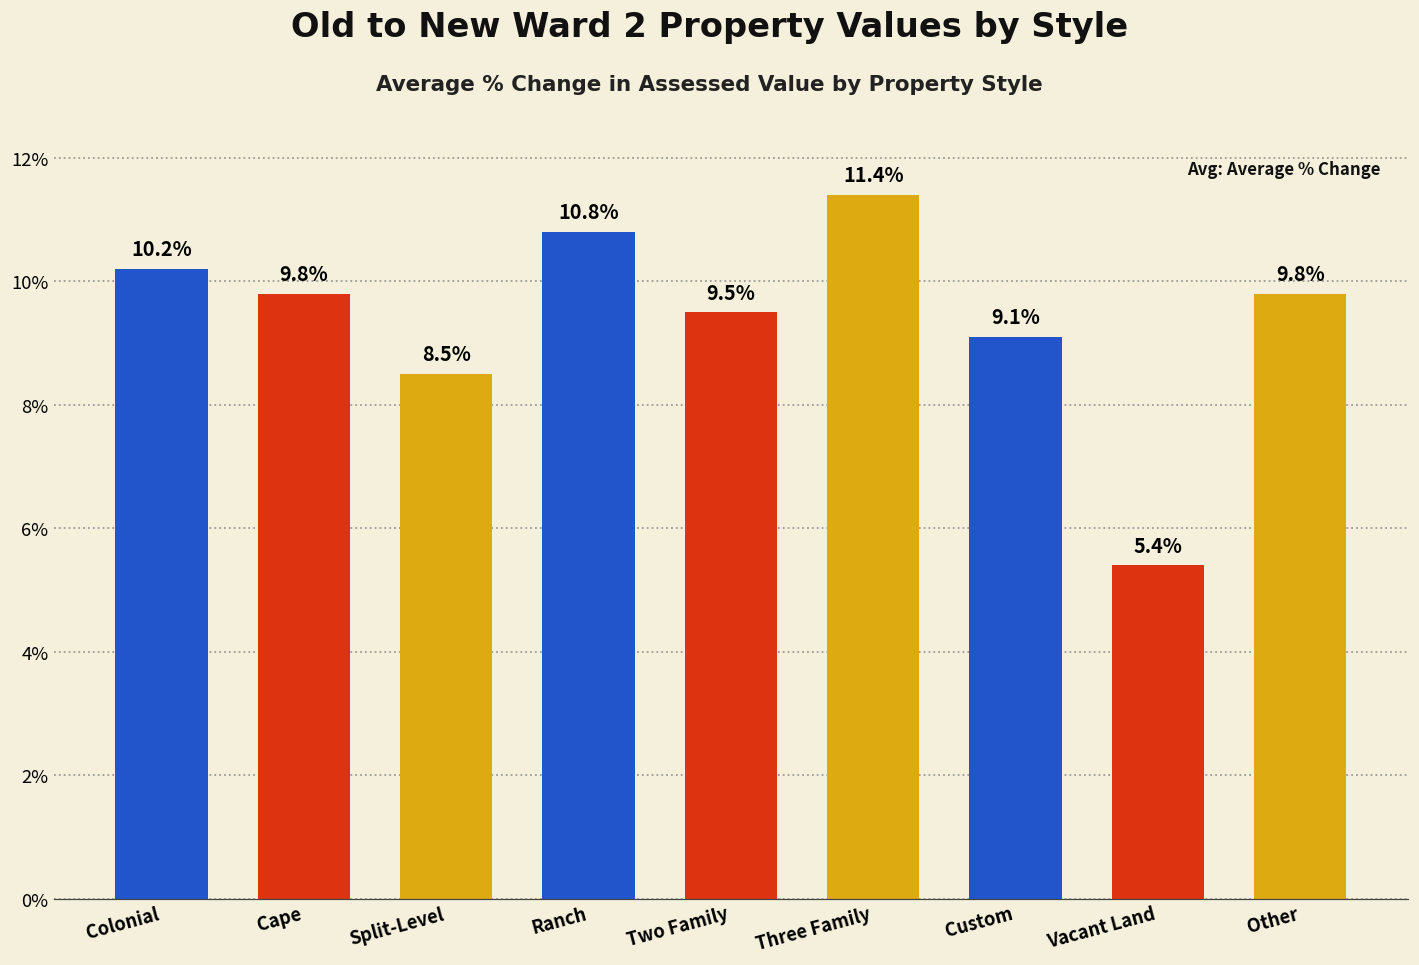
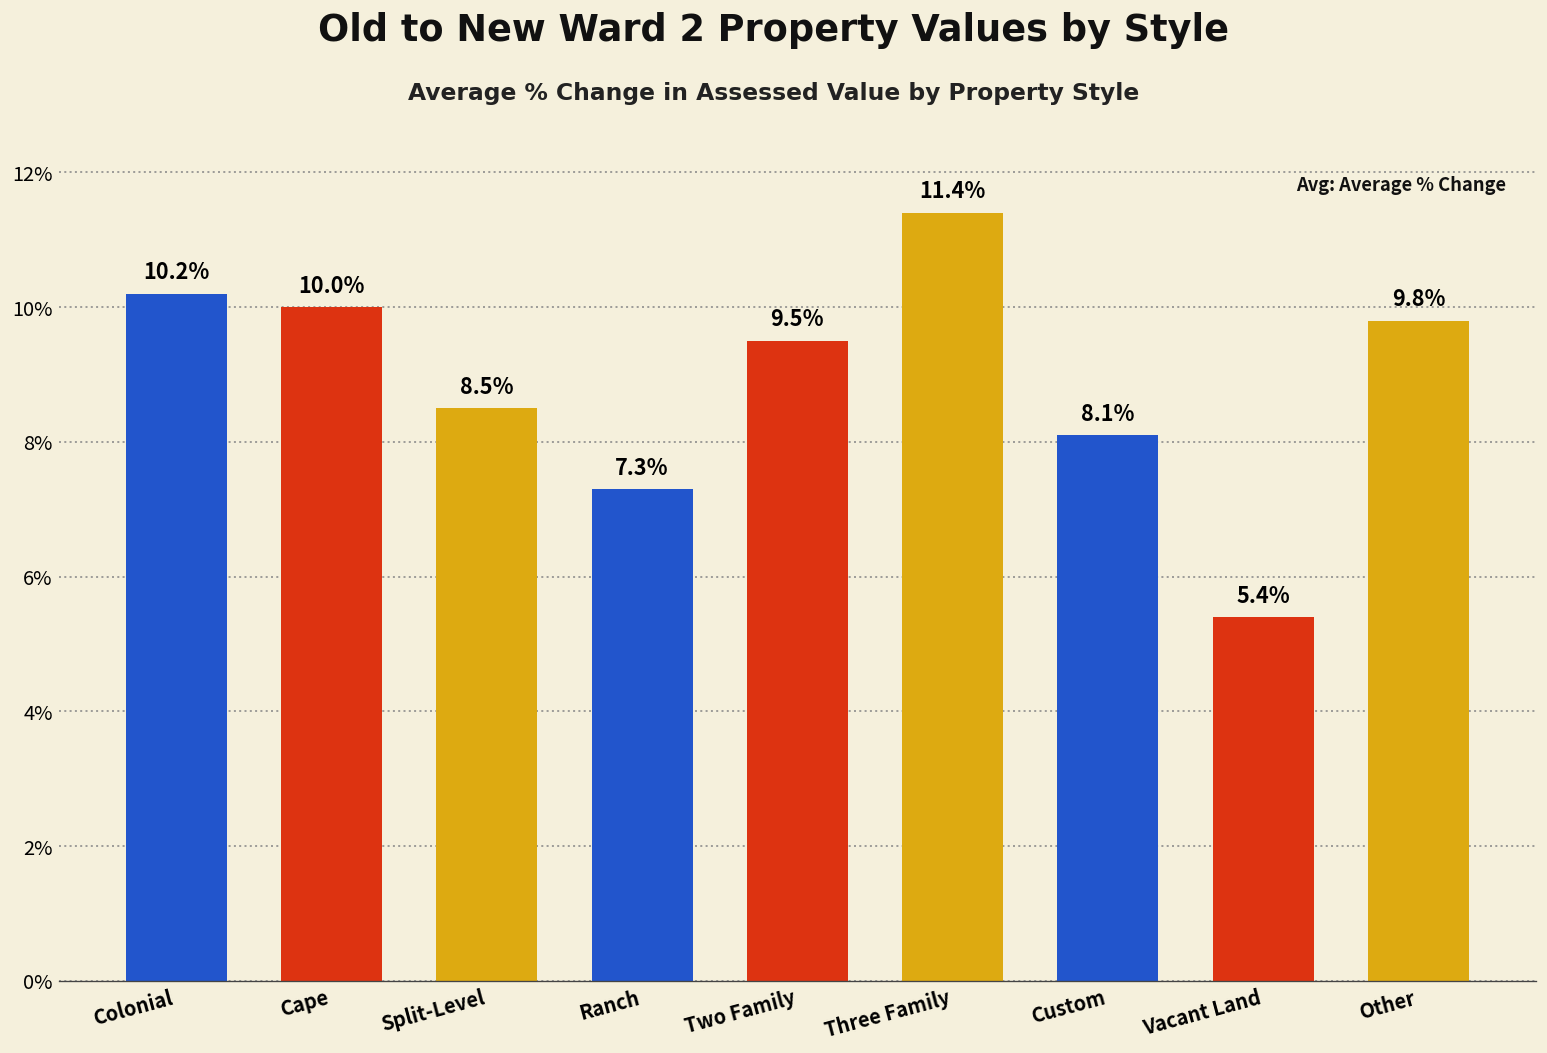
Cape: 9.8% -> 10.0%
Ranch: 10.8% -> 7.3%
Custom: 9.1% -> 8.1%
